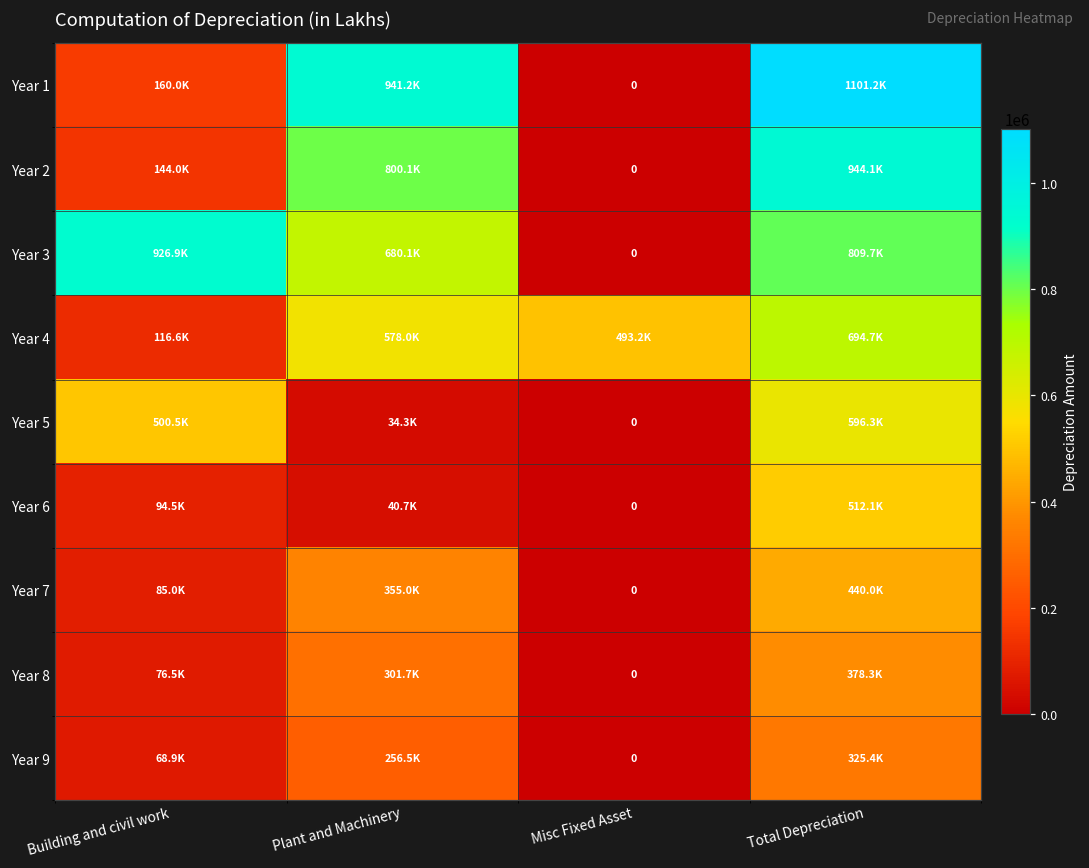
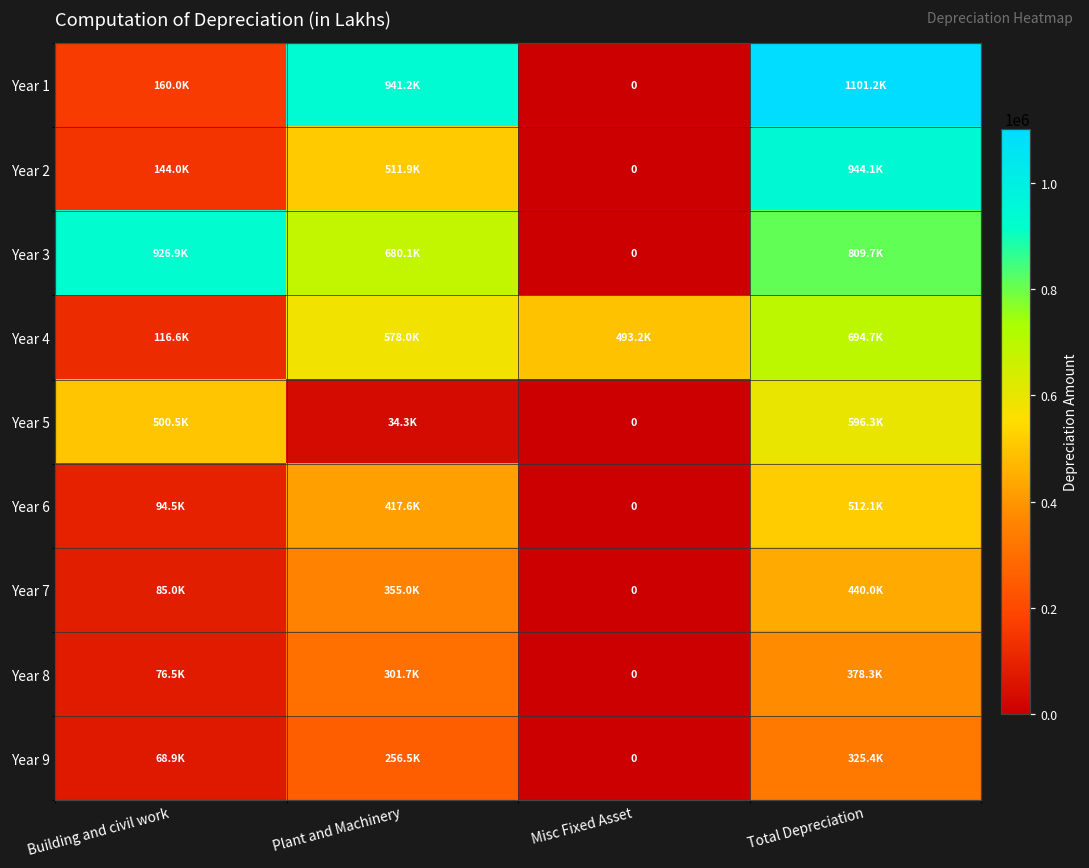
Year 2, Plant and Machinery: 800.1K -> 511.9K
Year 6, Plant and Machinery: 40.7K -> 417.6K
